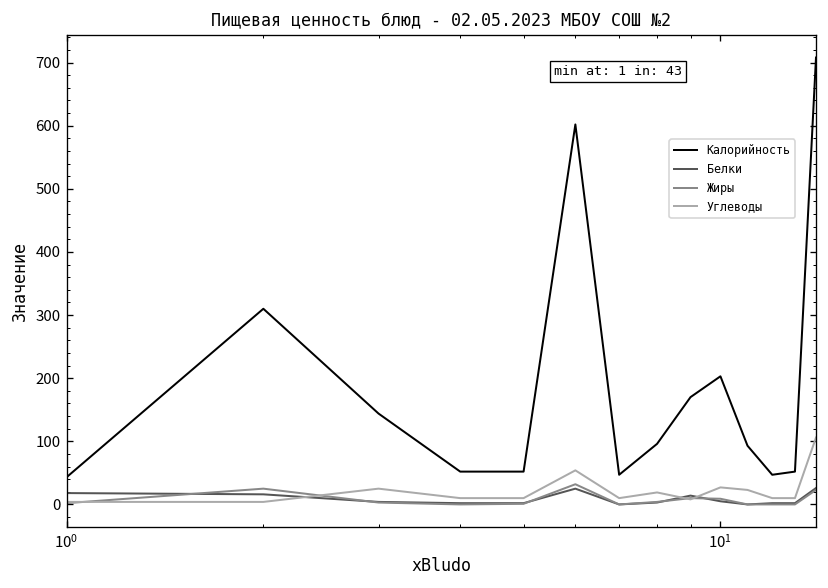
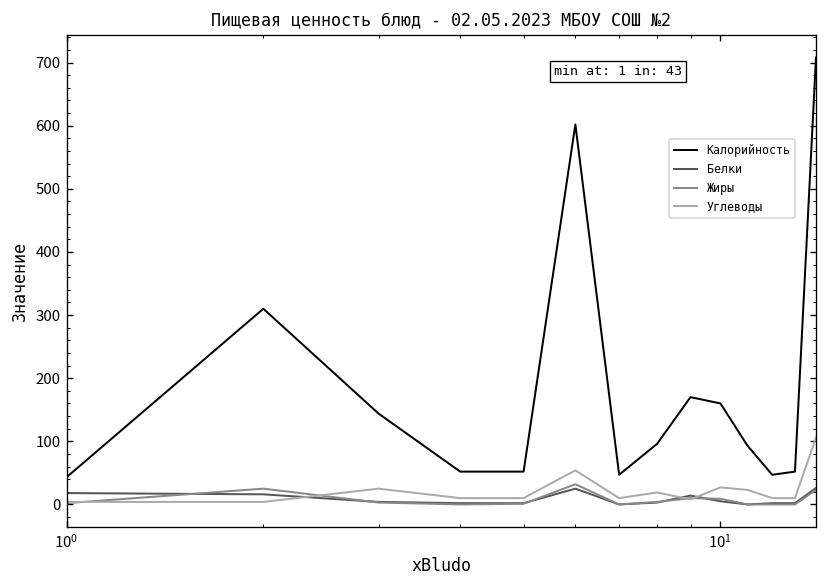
Калорийность, 10^1: 200 -> 160
